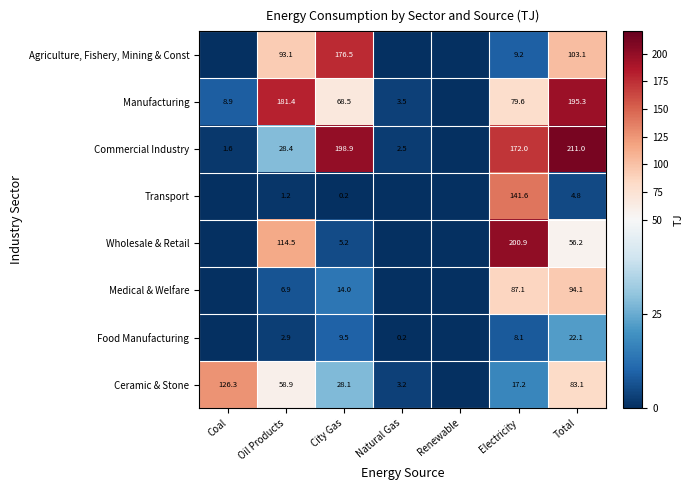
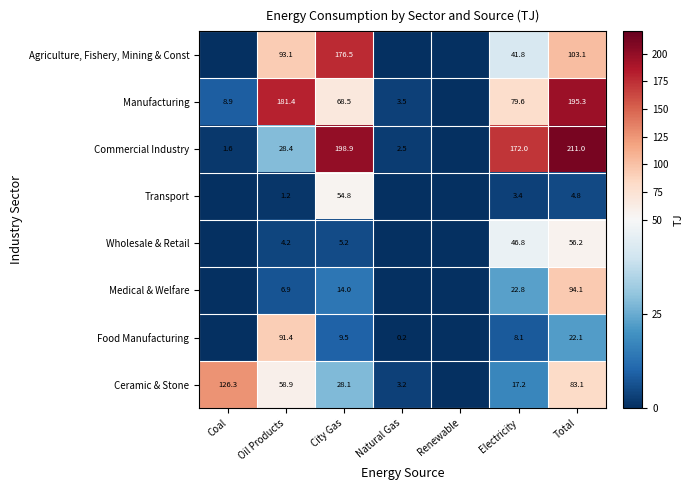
Agriculture, Fishery, Mining & Const, Electricity: 9.2 -> 41.8
Transport, City Gas: 0.2 -> 54.8
Transport, Electricity: 141.6 -> 3.4
Wholesale & Retail, Oil Products: 114.5 -> 4.2
Wholesale & Retail, Electricity: 200.9 -> 46.8
Medical & Welfare, Electricity: 87.1 -> 22.8
Food Manufacturing, Oil Products: 2.9 -> 91.4
